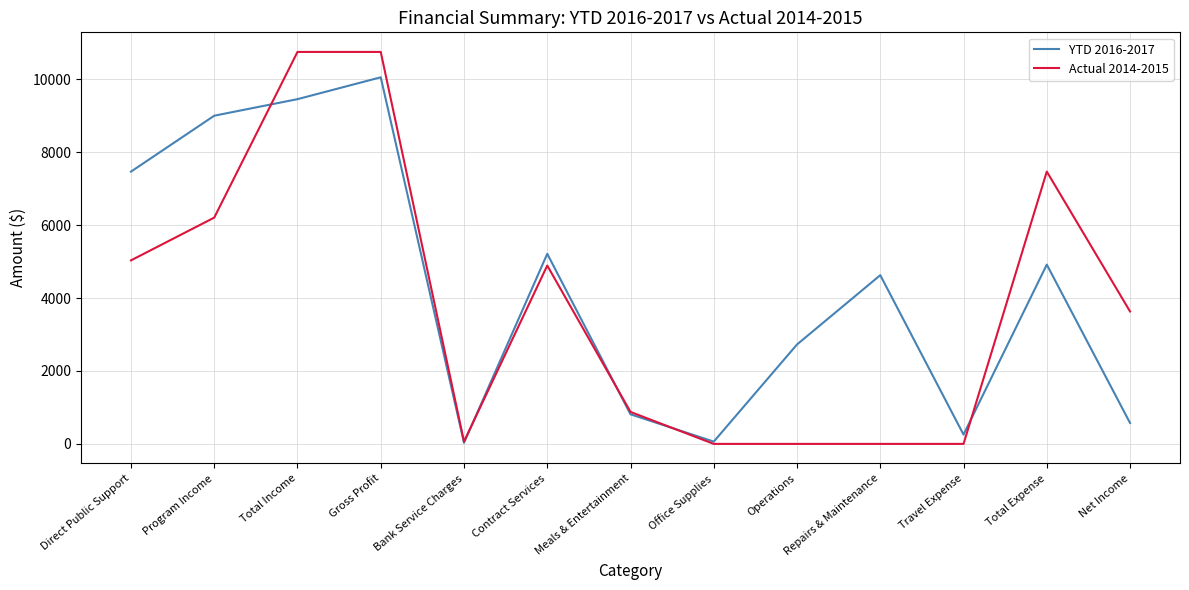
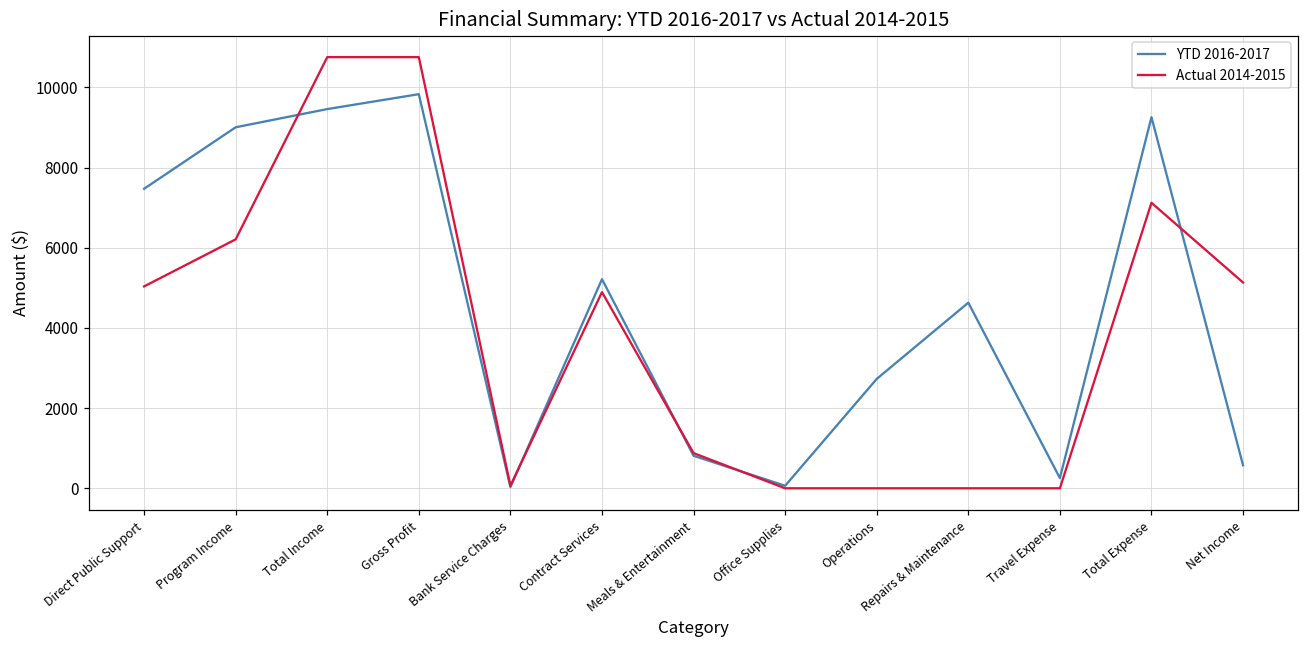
YTD 2016-2017, Gross Profit: 10100 -> 9800
YTD 2016-2017, Total Expense: 4900 -> 9300
Actual 2014-2015, Total Expense: 7500 -> 7100
Actual 2014-2015, Net Income: 3600 -> 5100
